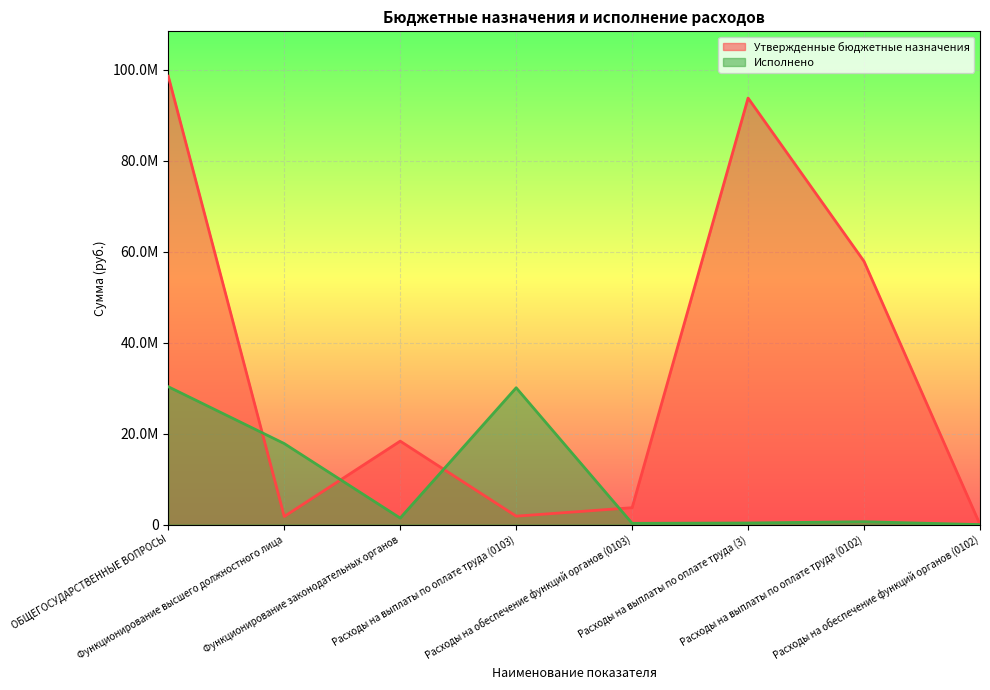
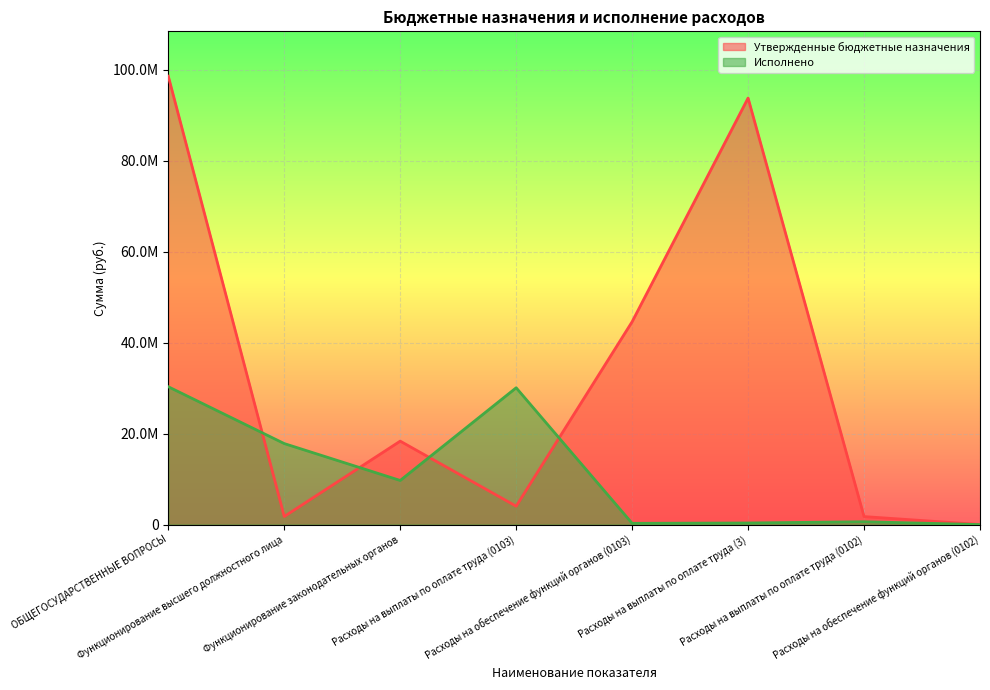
Исполнено, Функционирование законодательных органов: 1000000 -> 10000000
Утвержденные бюджетные назначения, Расходы на выплаты по оплате труда (0103): 2000000 -> 4000000
Утвержденные бюджетные назначения, Расходы на обеспечение функций органов (0103): 4000000 -> 45000000
Утвержденные бюджетные назначения, Расходы на выплаты по оплате труда (0102): 58000000 -> 2000000
